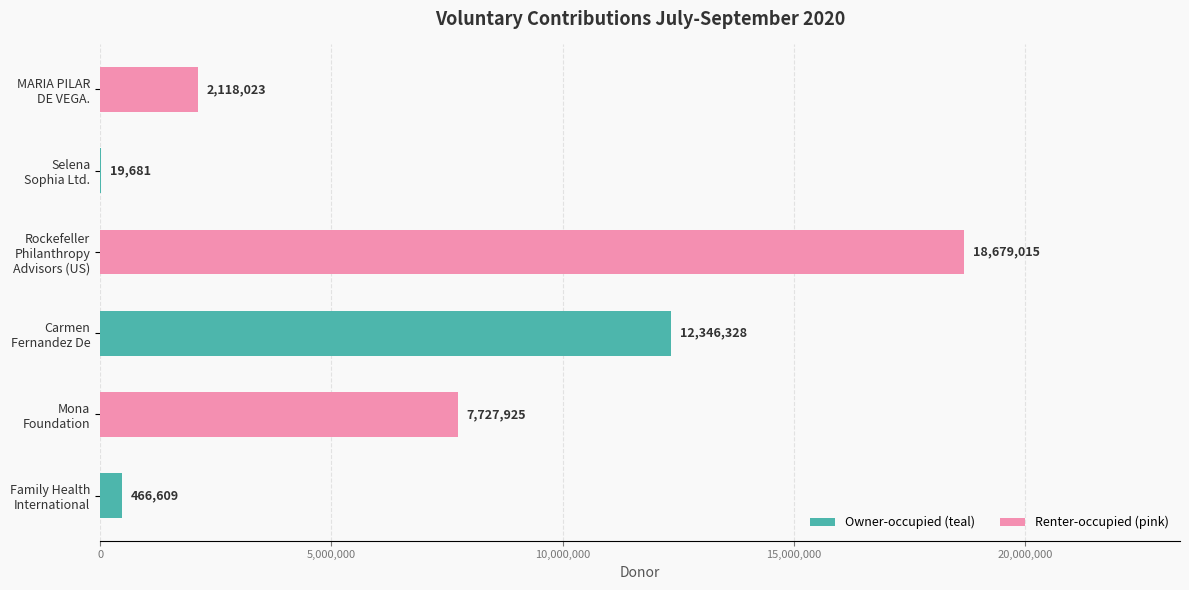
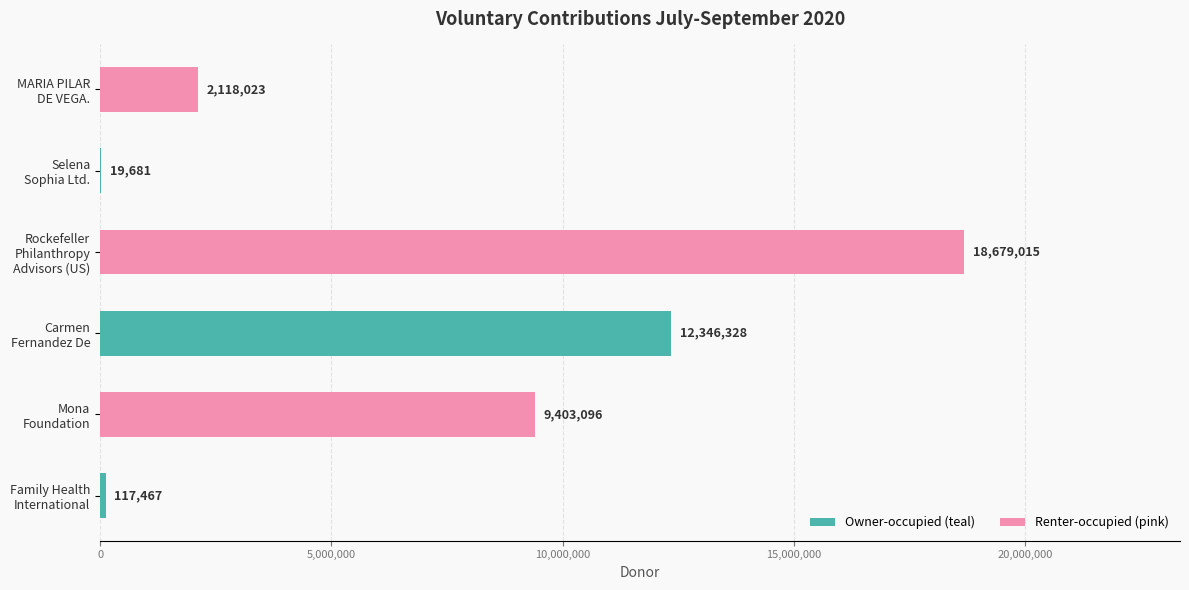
Mona Foundation: 7,727,925 -> 9,403,096
Family Health International: 466,609 -> 117,467
